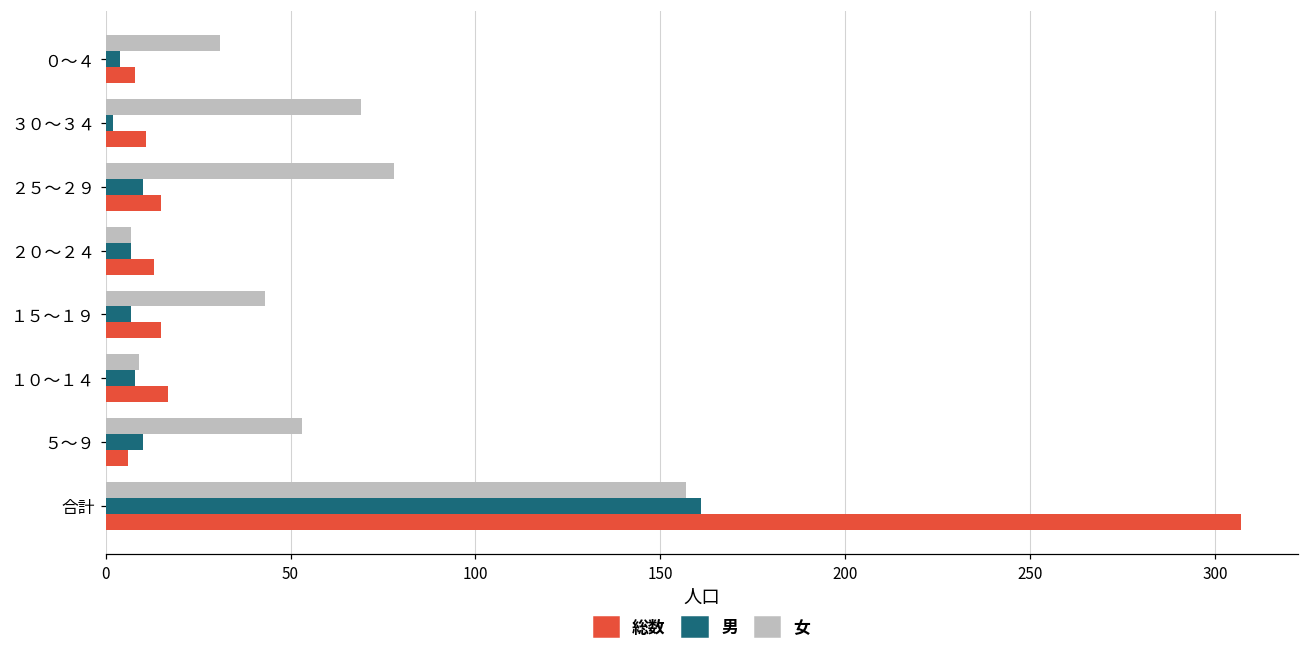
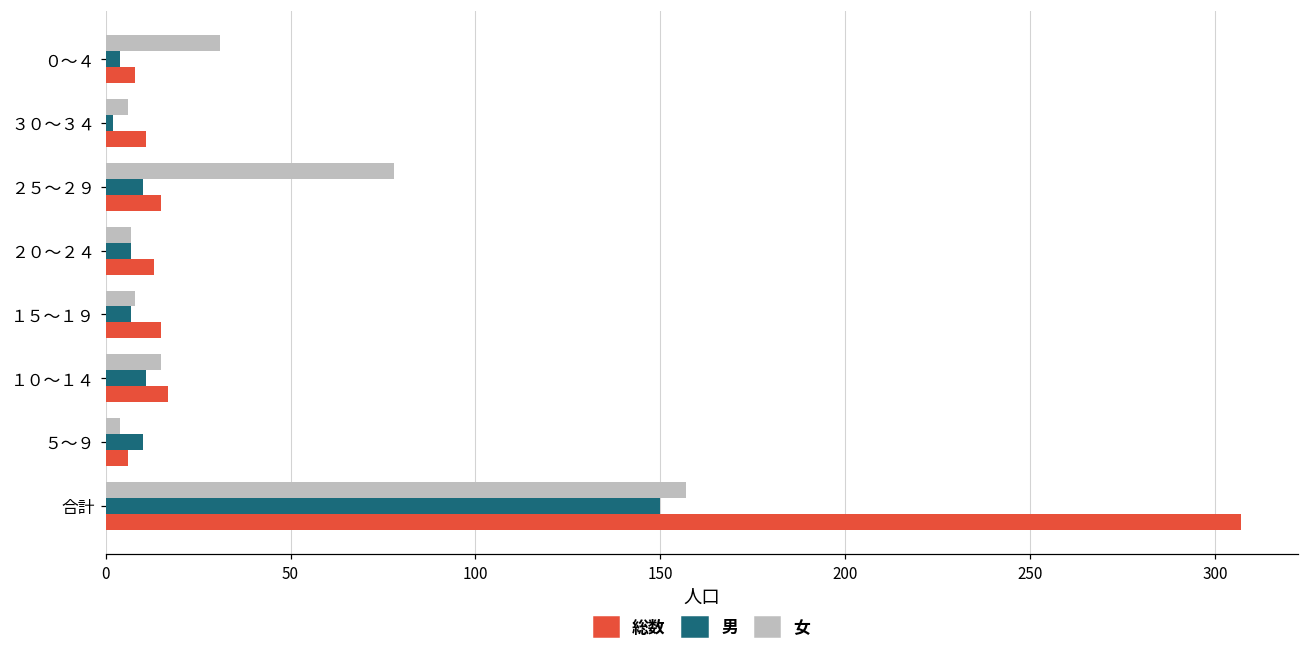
女, ３０～３４: 69 -> 6
女, １５～１９: 43 -> 8
女, １０～１４: 9 -> 15
男, １０～１４: 8 -> 11
女, ５～９: 53 -> 4
男, 合計: 161 -> 150
